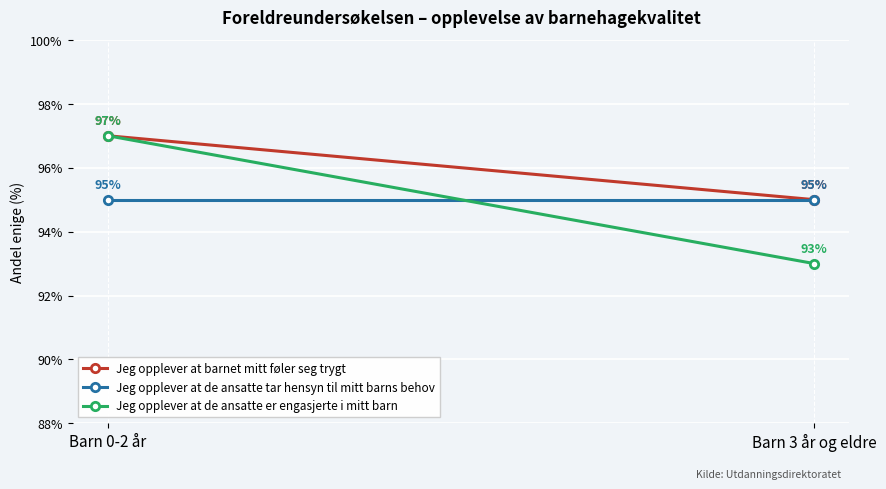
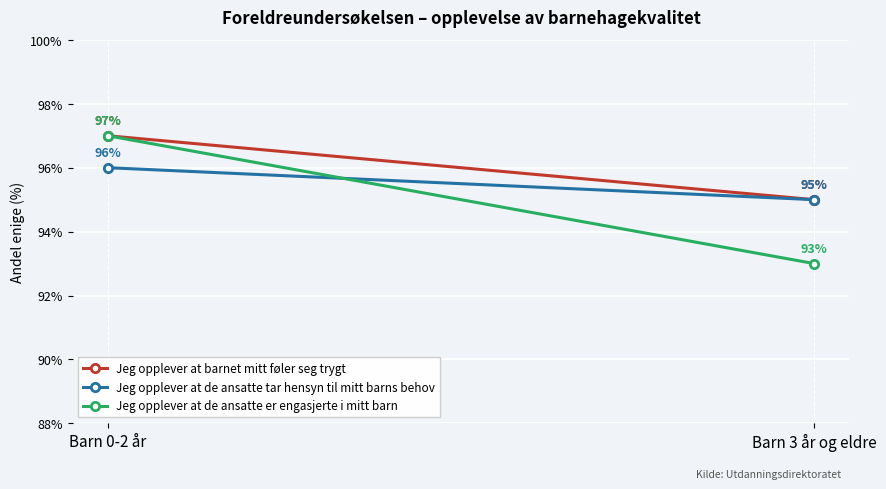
Jeg opplever at de ansatte tar hensyn til mitt barns behov, Barn 0-2 år: 95% -> 96%
